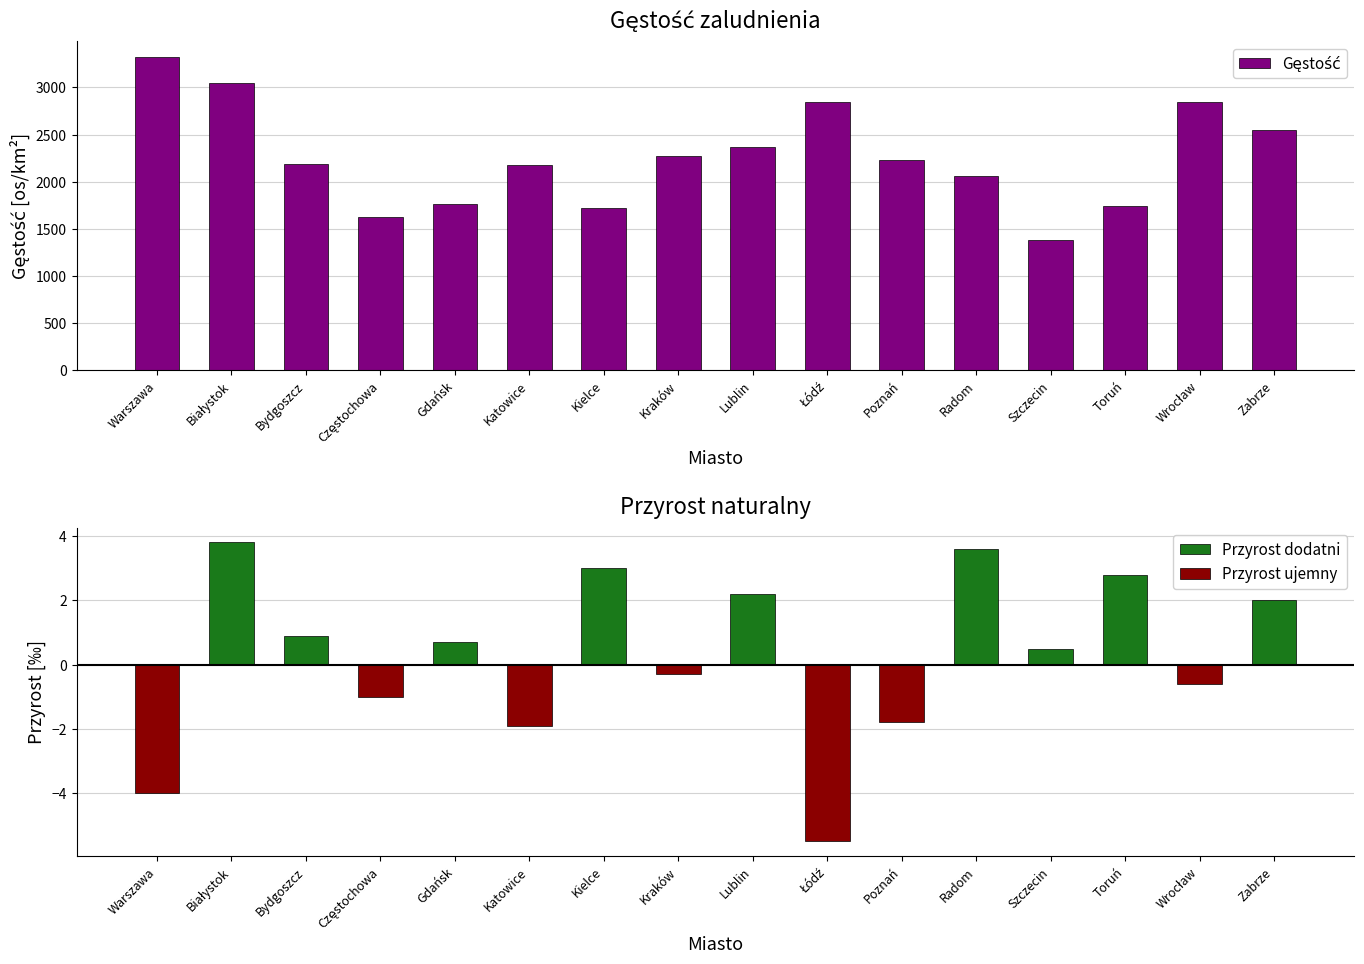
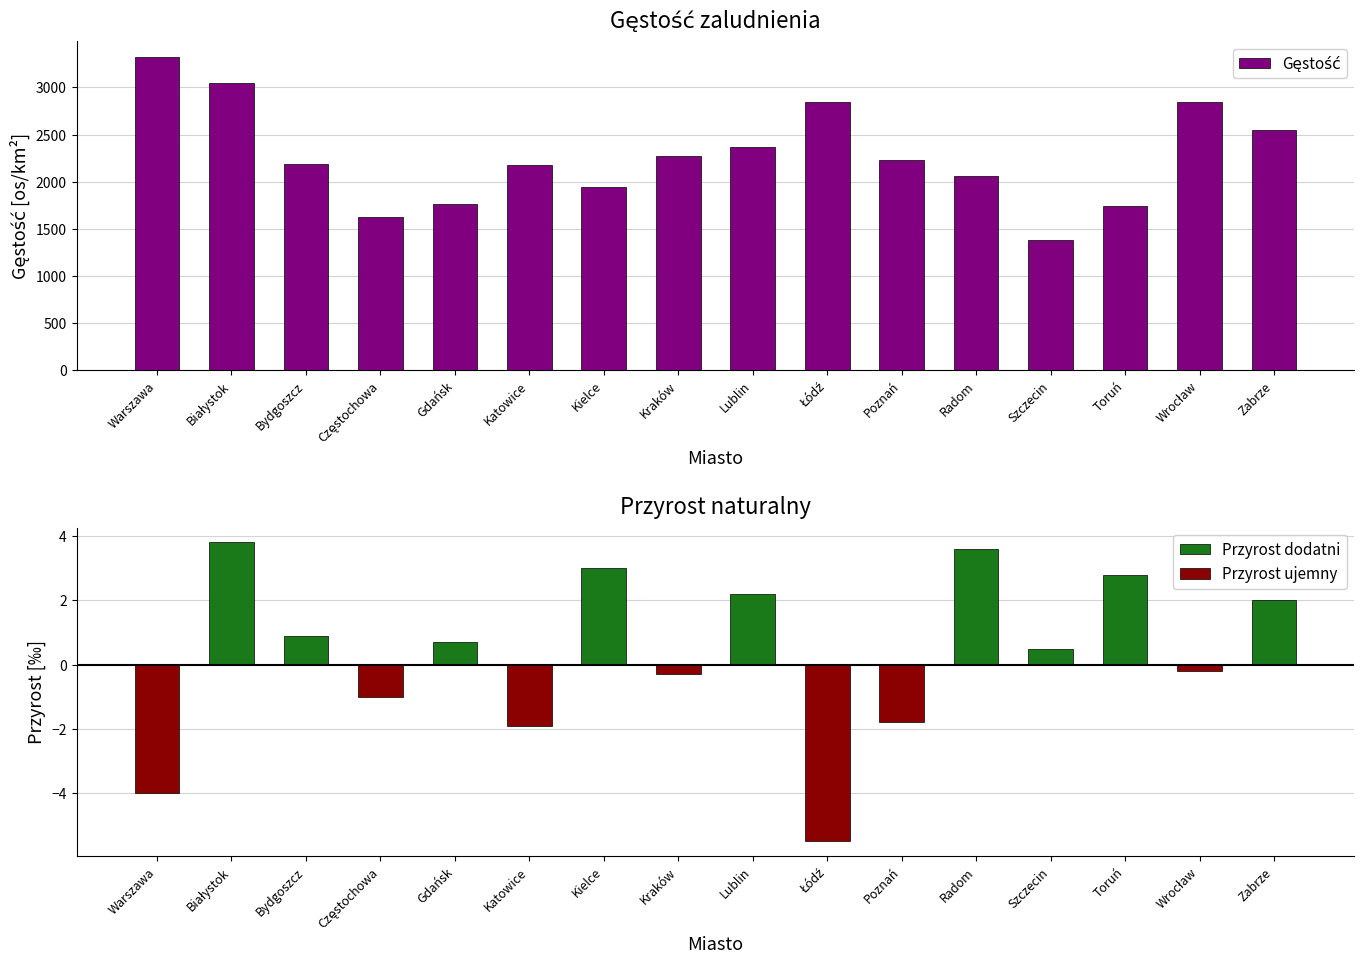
Gęstość zaludnienia, Kielce: 1700 -> 1900
Przyrost naturalny, Przyrost ujemny, Wrocław: -0.6 -> -0.2
